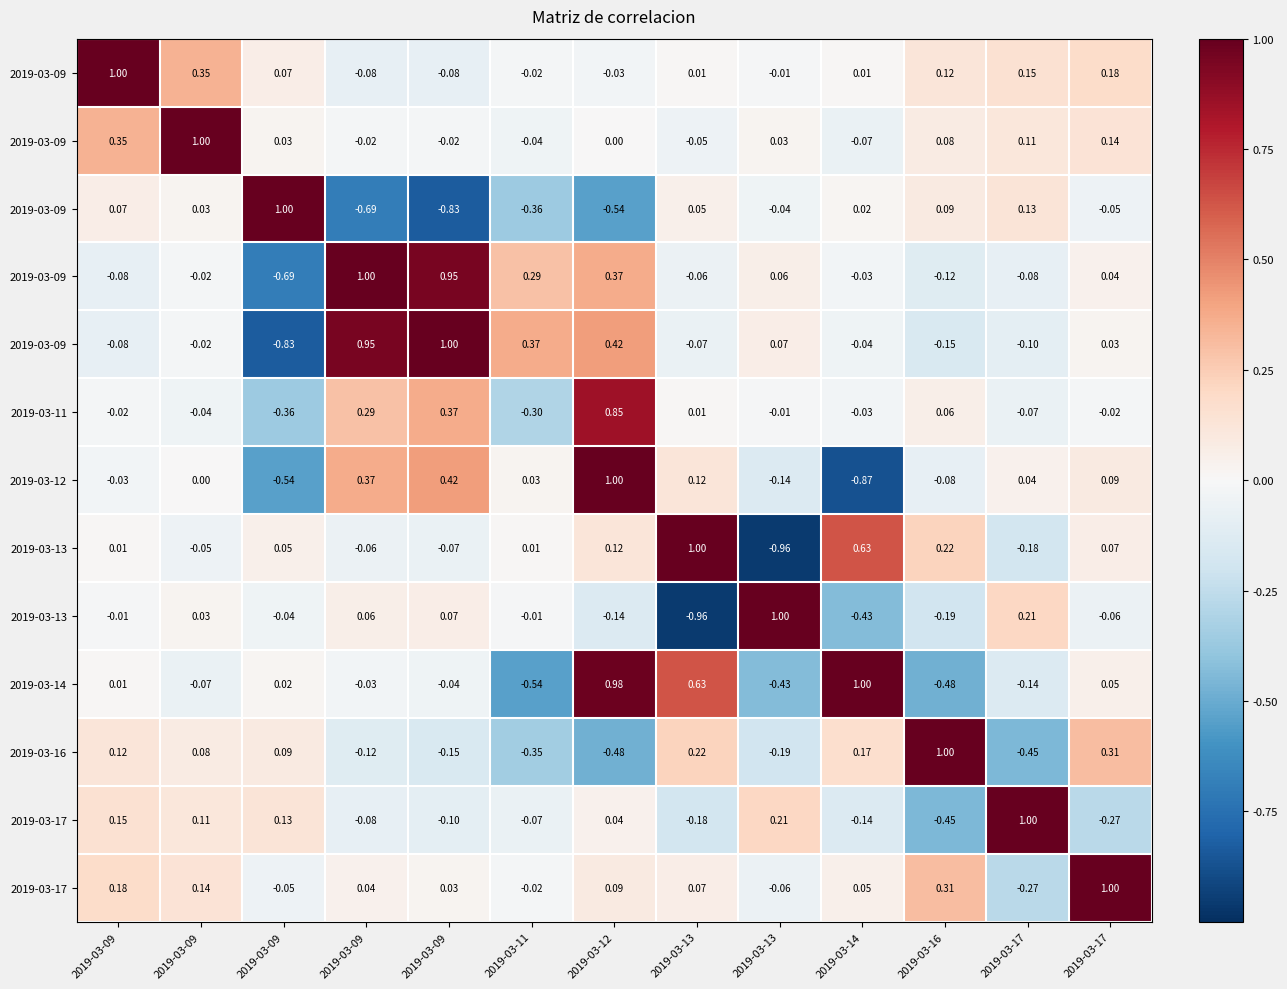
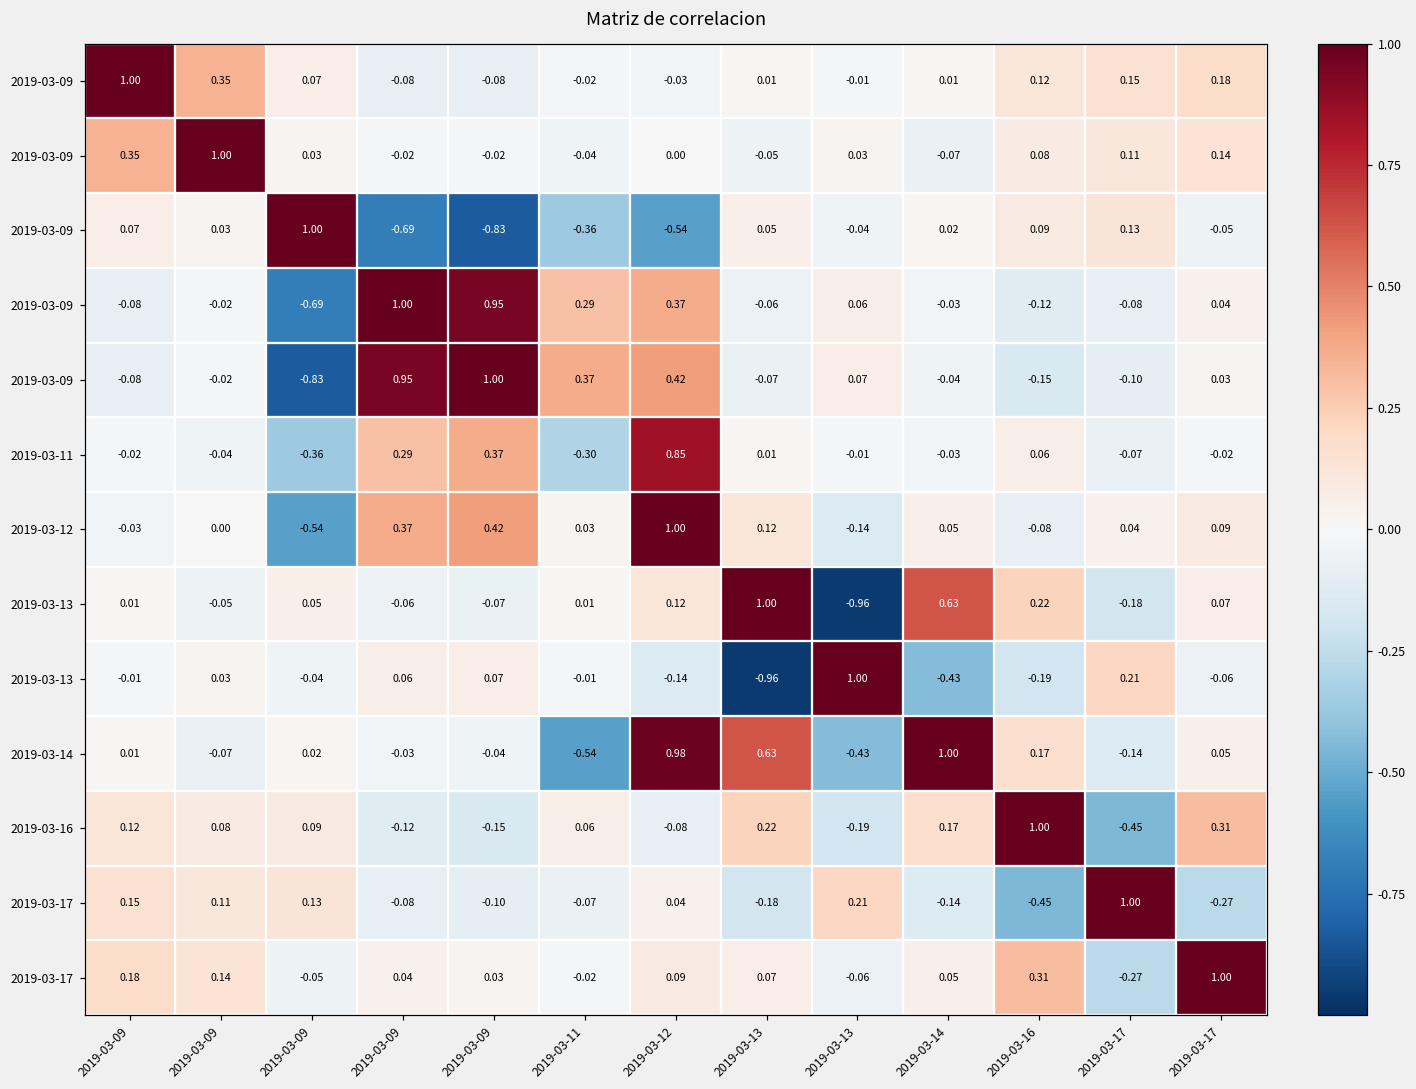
2019-03-12, 2019-03-14: -0.87 -> 0.05
2019-03-14, 2019-03-16: -0.48 -> 0.17
2019-03-16, 2019-03-11: -0.35 -> 0.06
2019-03-16, 2019-03-12: -0.48 -> -0.08
